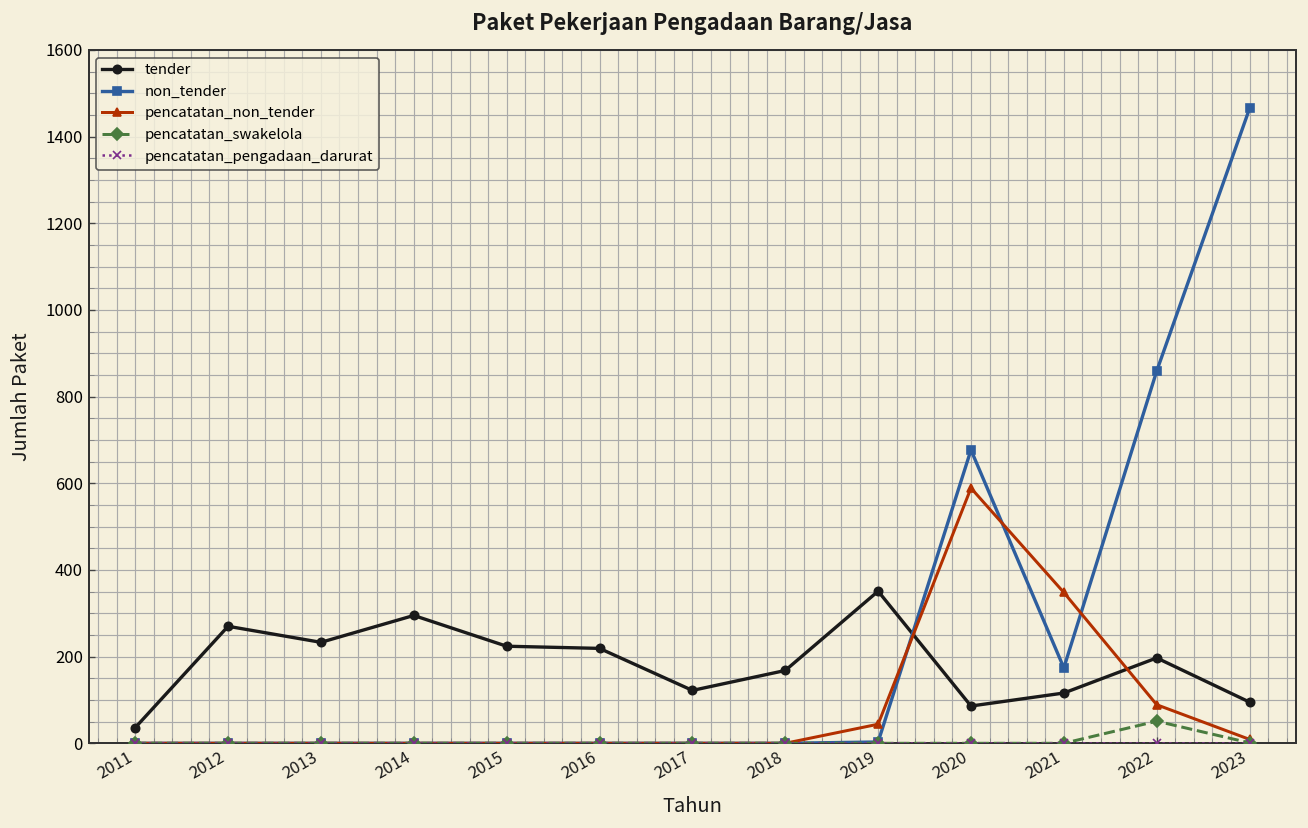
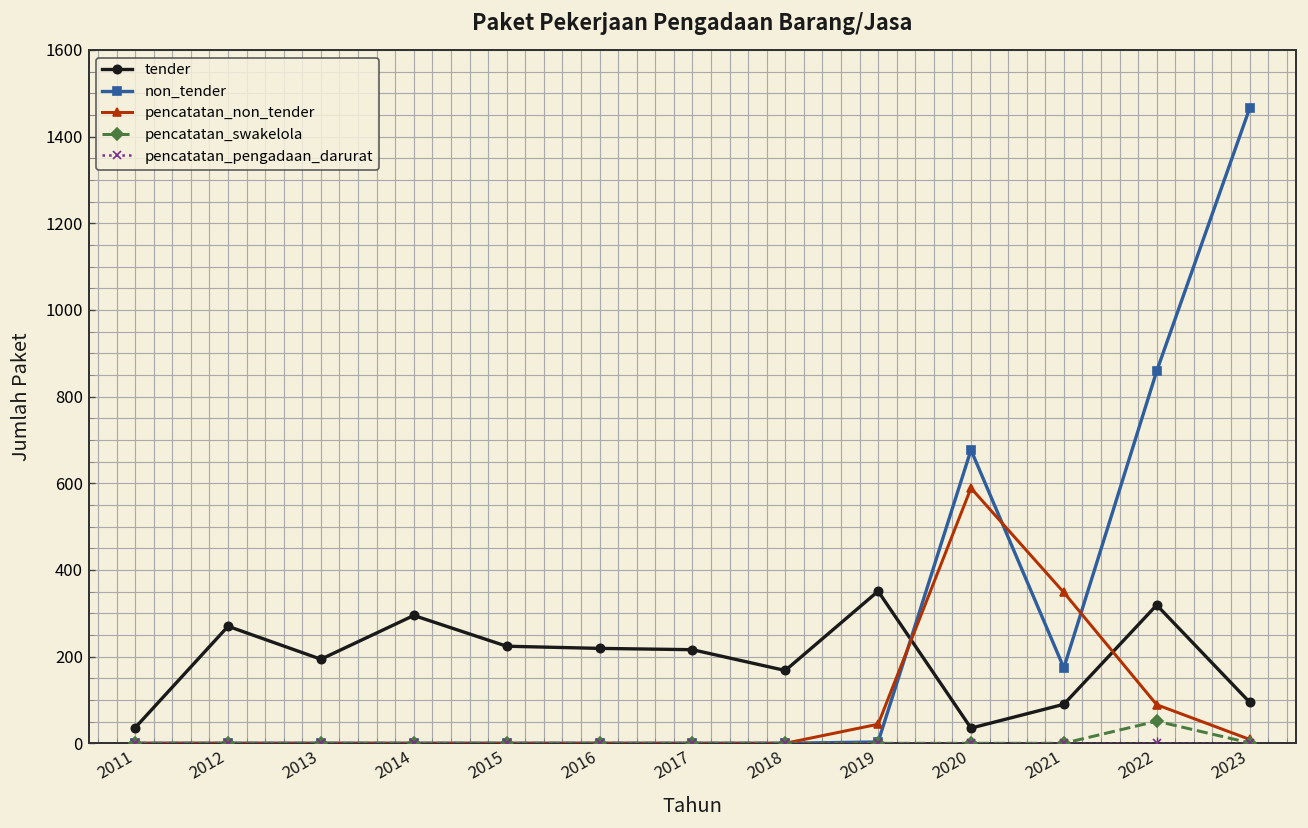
tender, 2013: 230 -> 190
tender, 2017: 120 -> 220
tender, 2020: 90 -> 40
tender, 2021: 120 -> 90
tender, 2022: 200 -> 320
